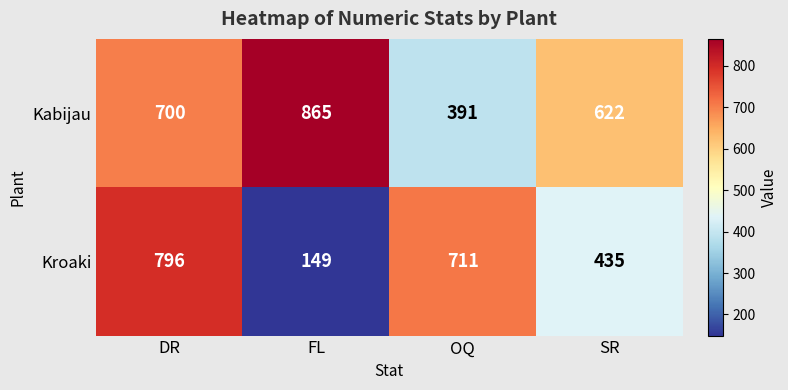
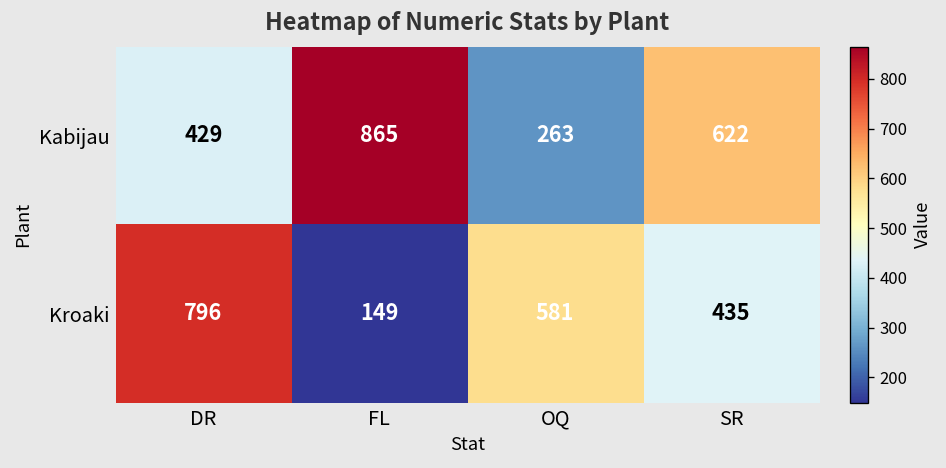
Kabijau, DR: 700 -> 429
Kabijau, OQ: 391 -> 263
Kroaki, OQ: 711 -> 581
